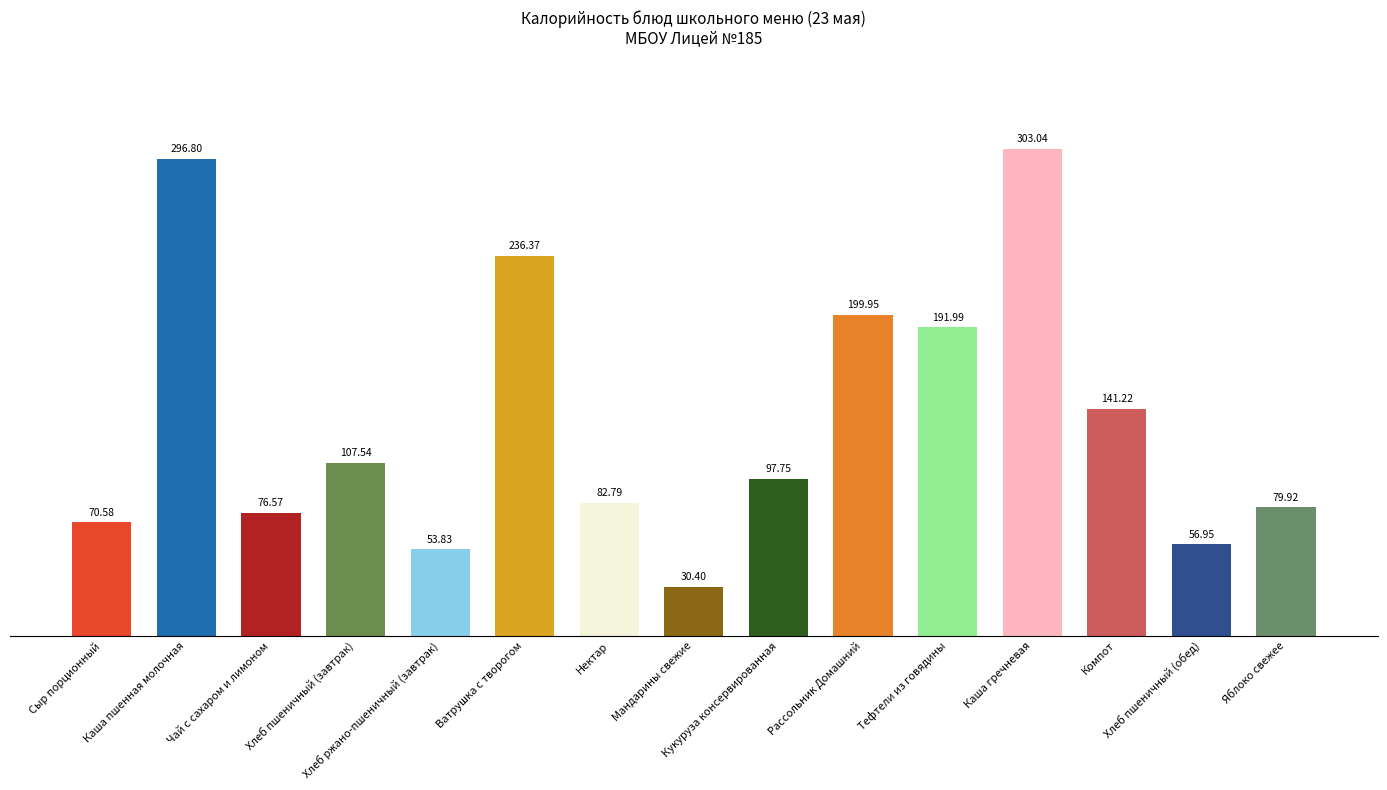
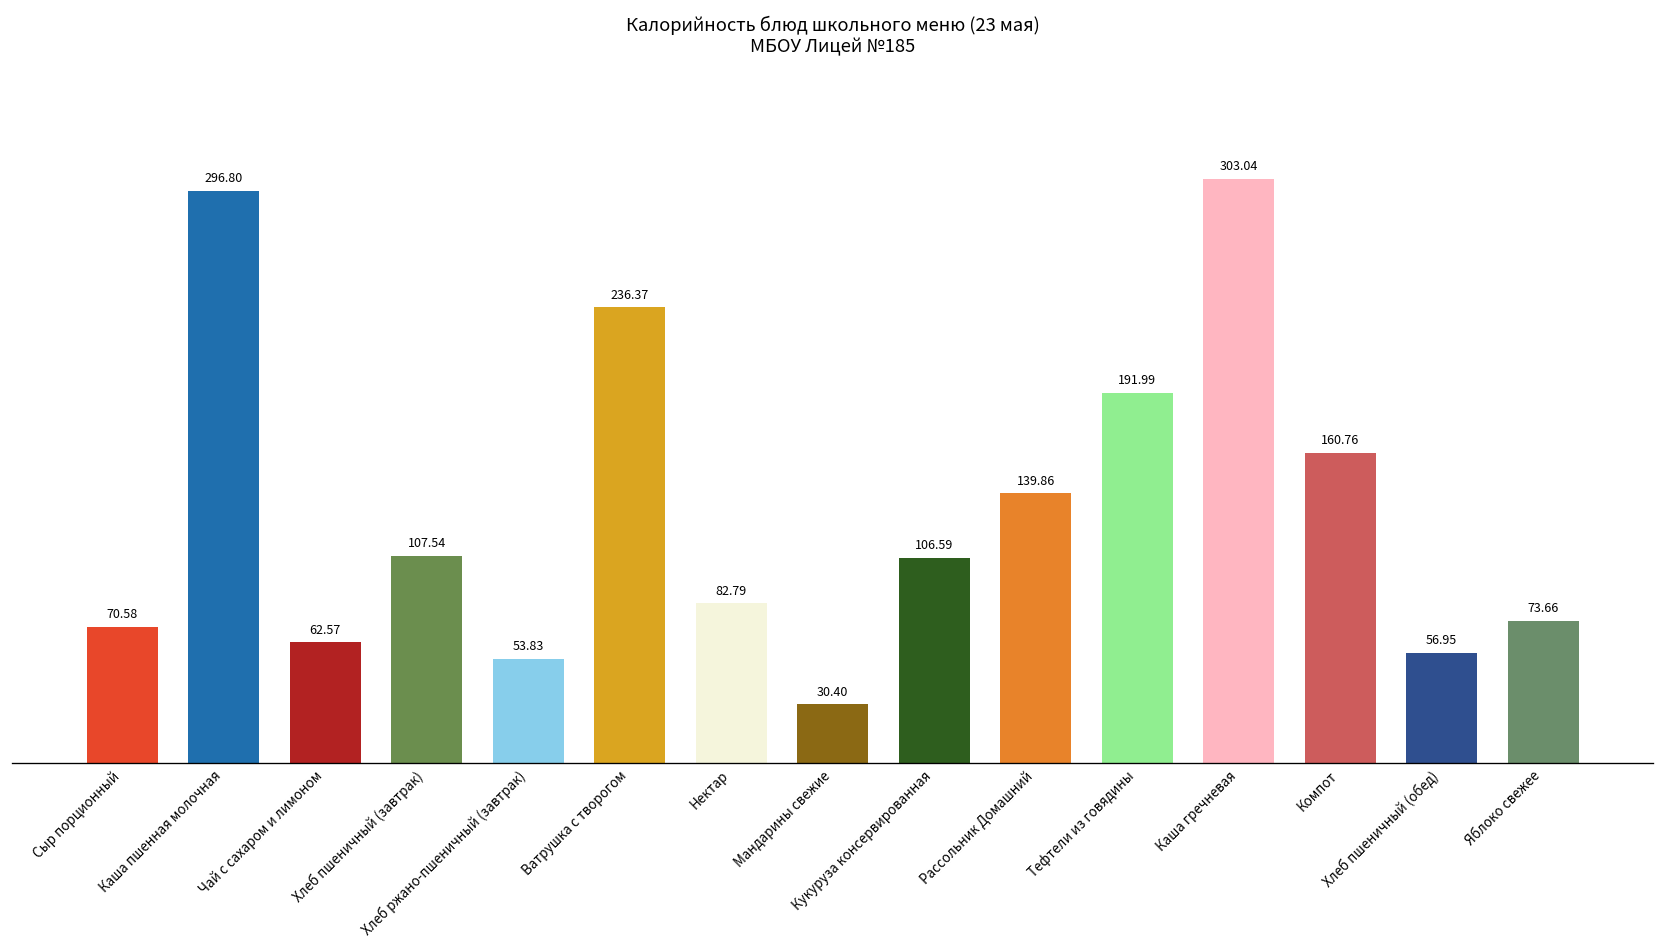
Чай с сахаром и лимоном: 76.57 -> 62.57
Кукуруза консервированная: 97.75 -> 106.59
Рассольник Домашний: 199.95 -> 139.86
Компот: 141.22 -> 160.76
Яблоко свежее: 79.92 -> 73.66
